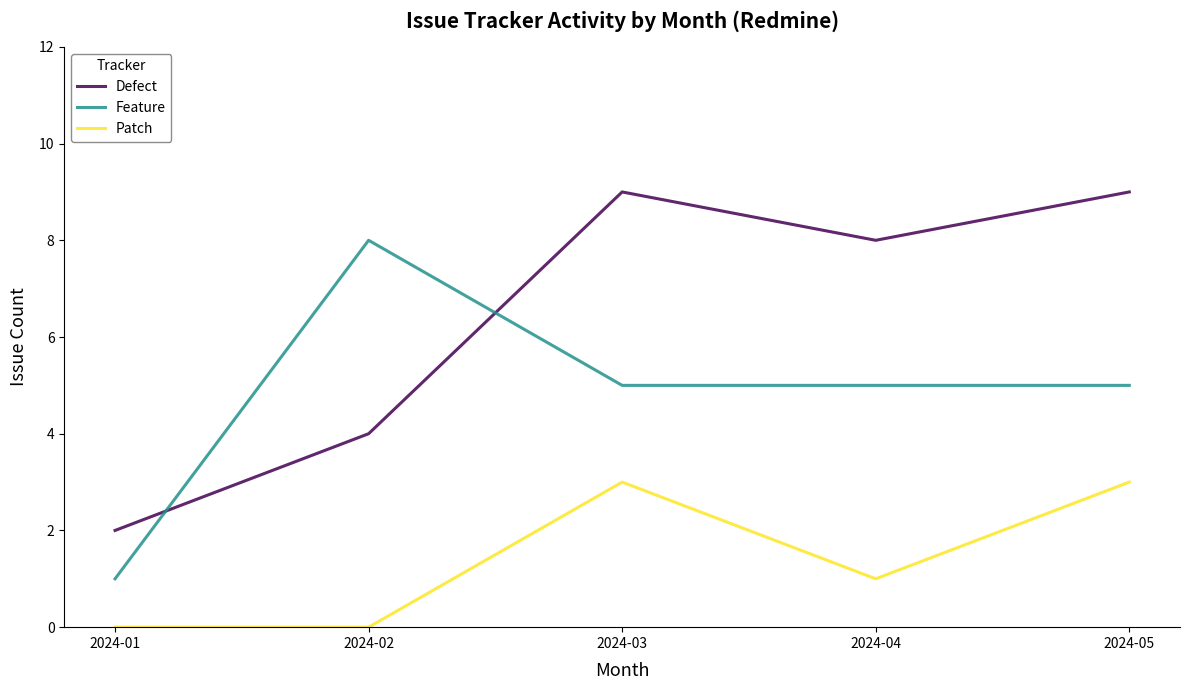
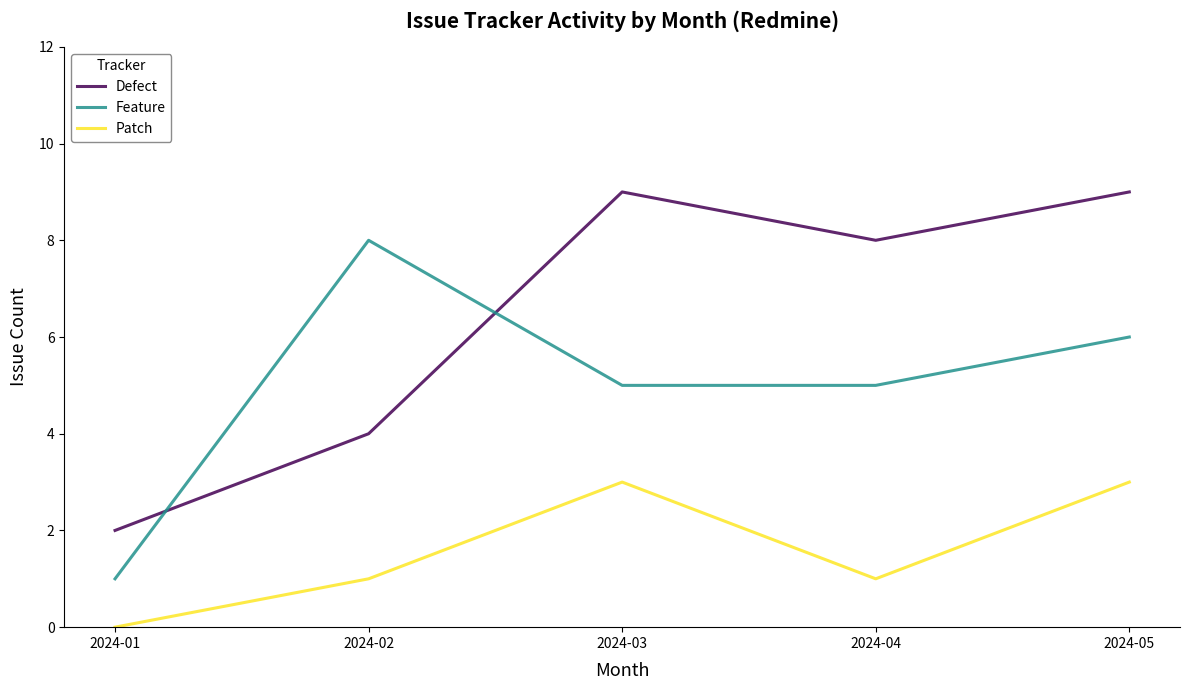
Patch, 2024-02: 0 -> 1
Feature, 2024-05: 5 -> 6
